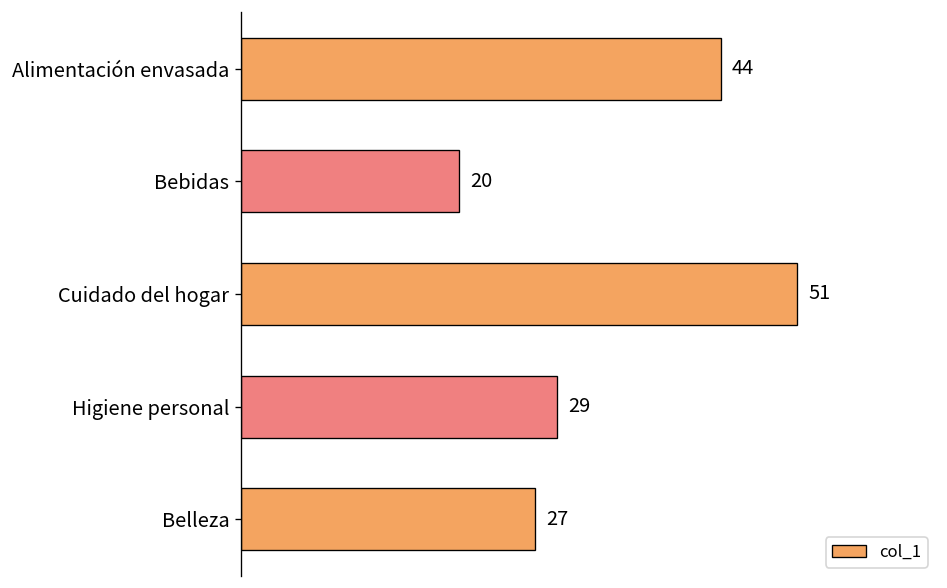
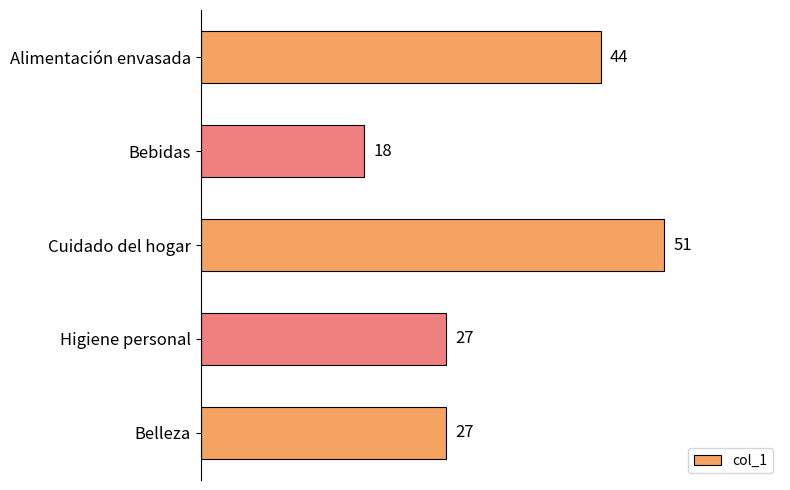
Bebidas: 20 -> 18
Higiene personal: 29 -> 27
